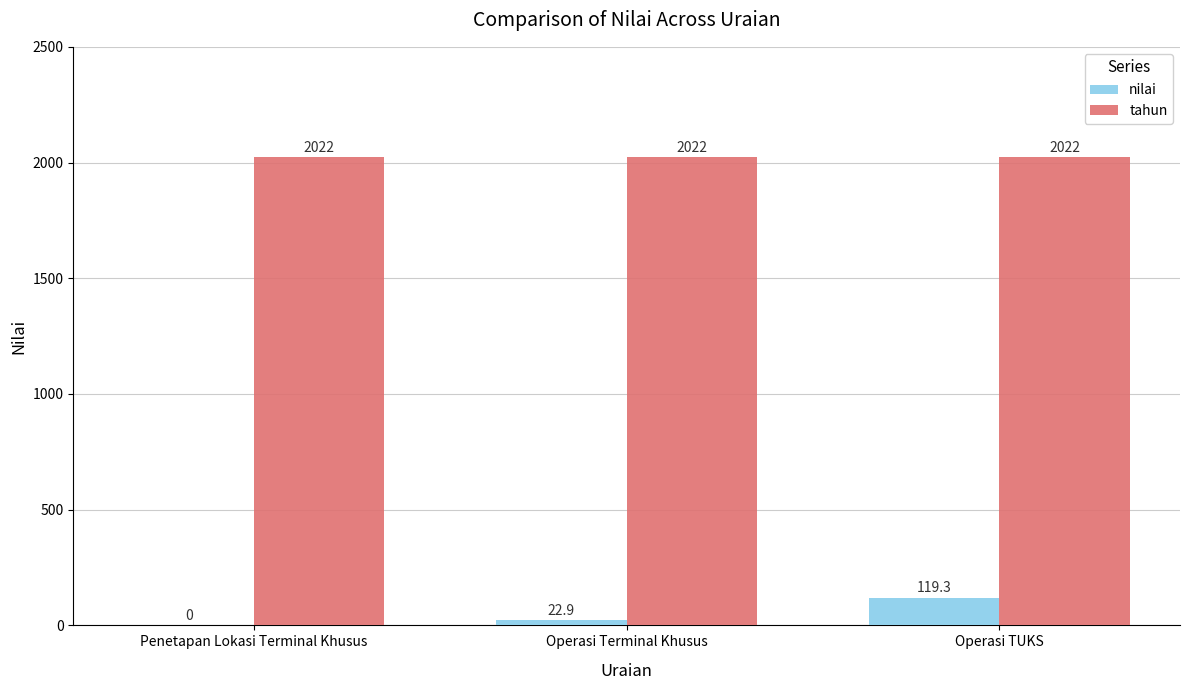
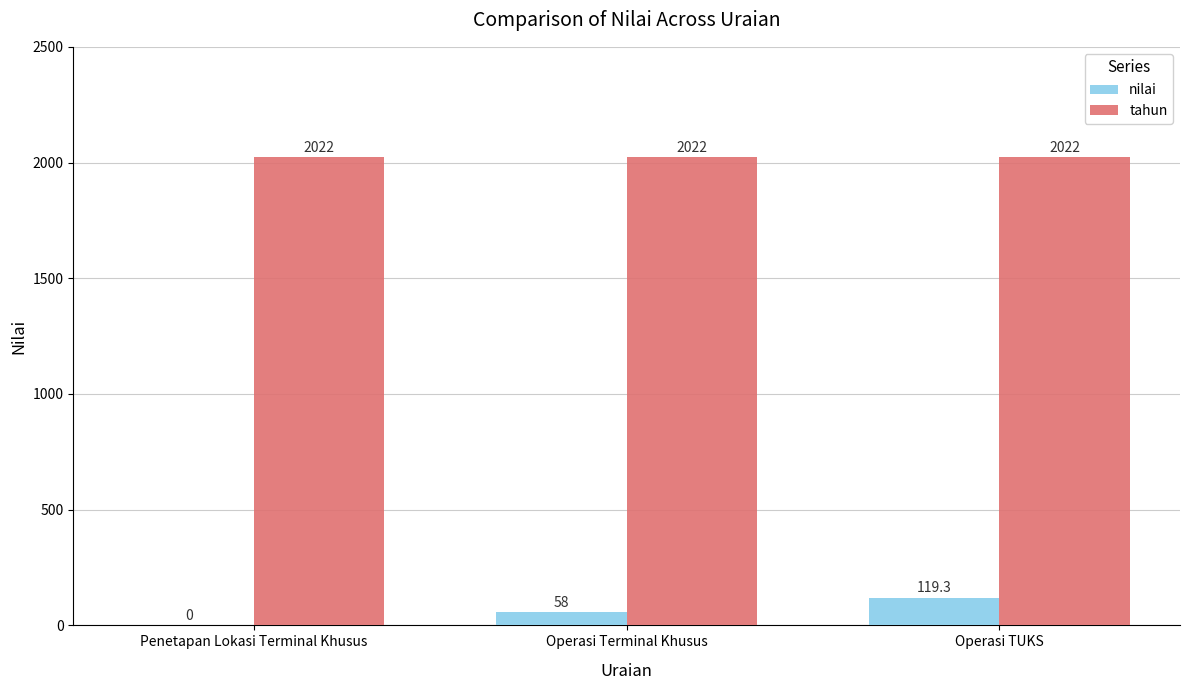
nilai, Operasi Terminal Khusus: 22.9 -> 58
